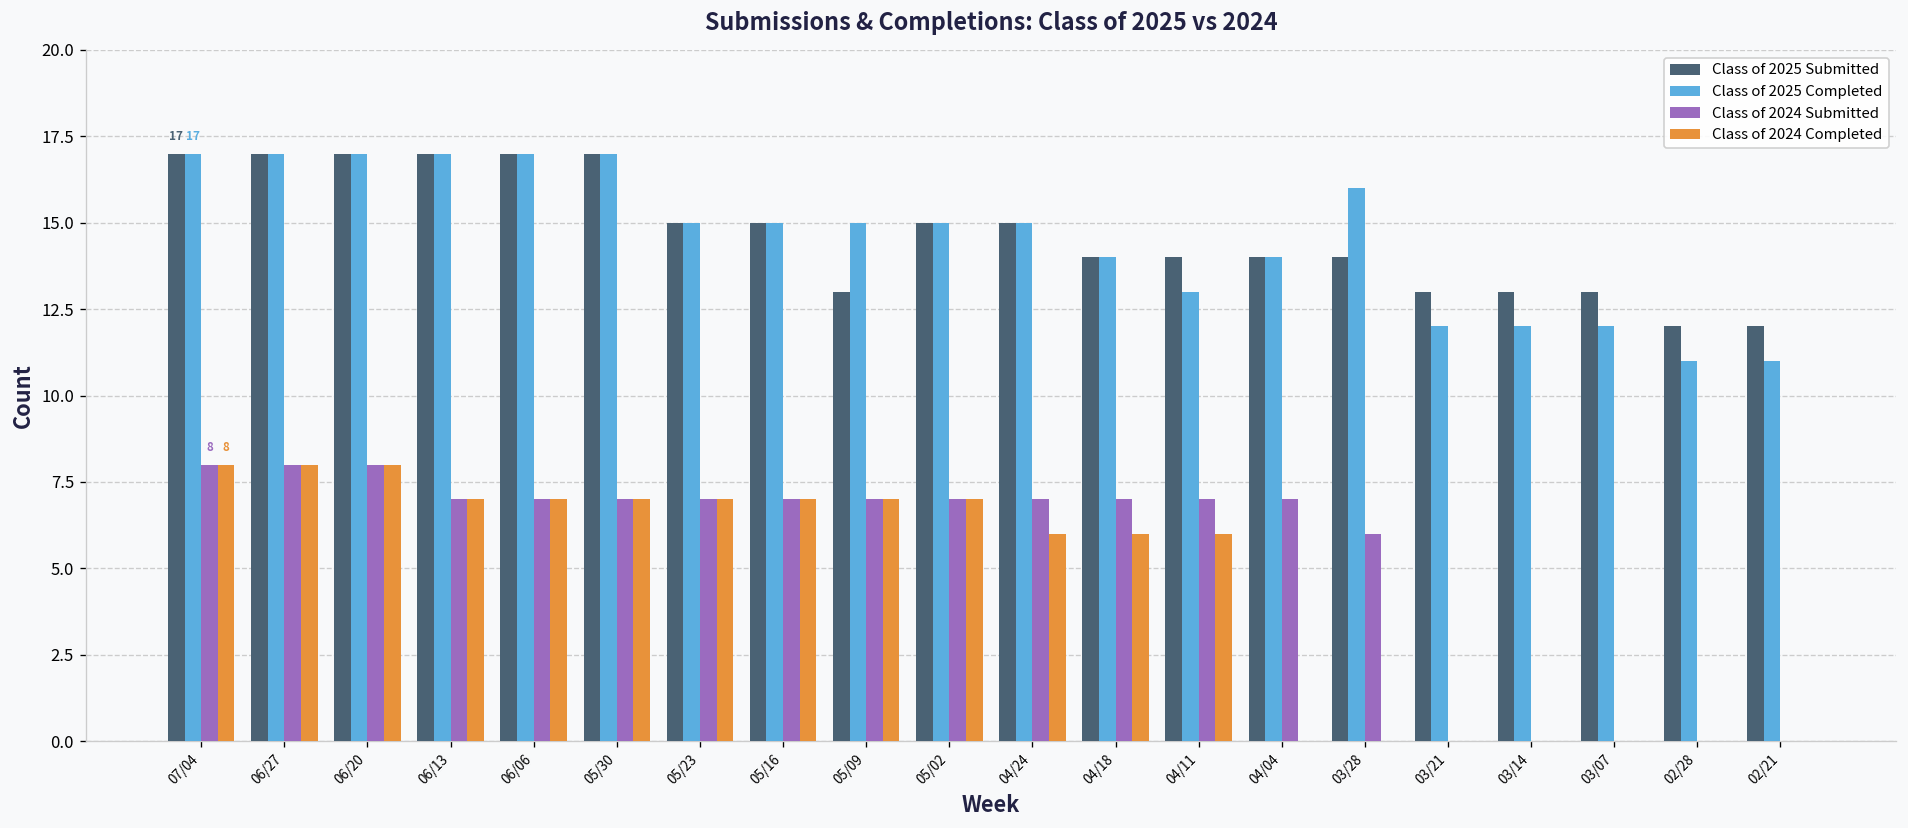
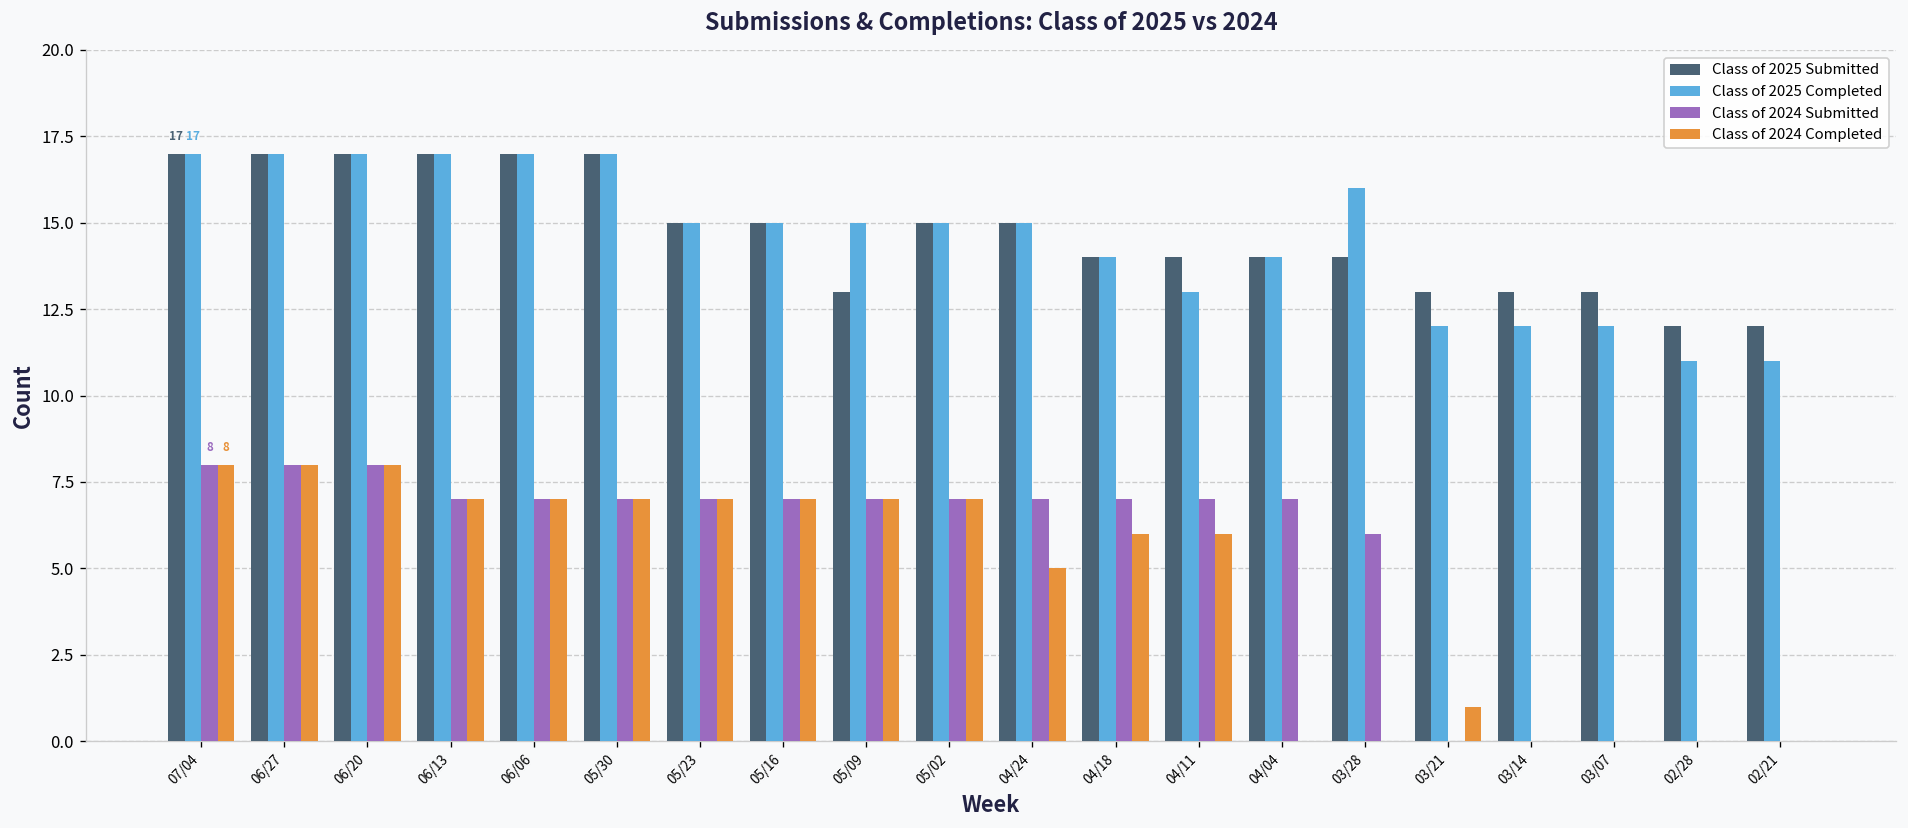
Class of 2024 Completed, 04/24: 6 -> 5
Class of 2024 Completed, 03/21: 0 -> 1
